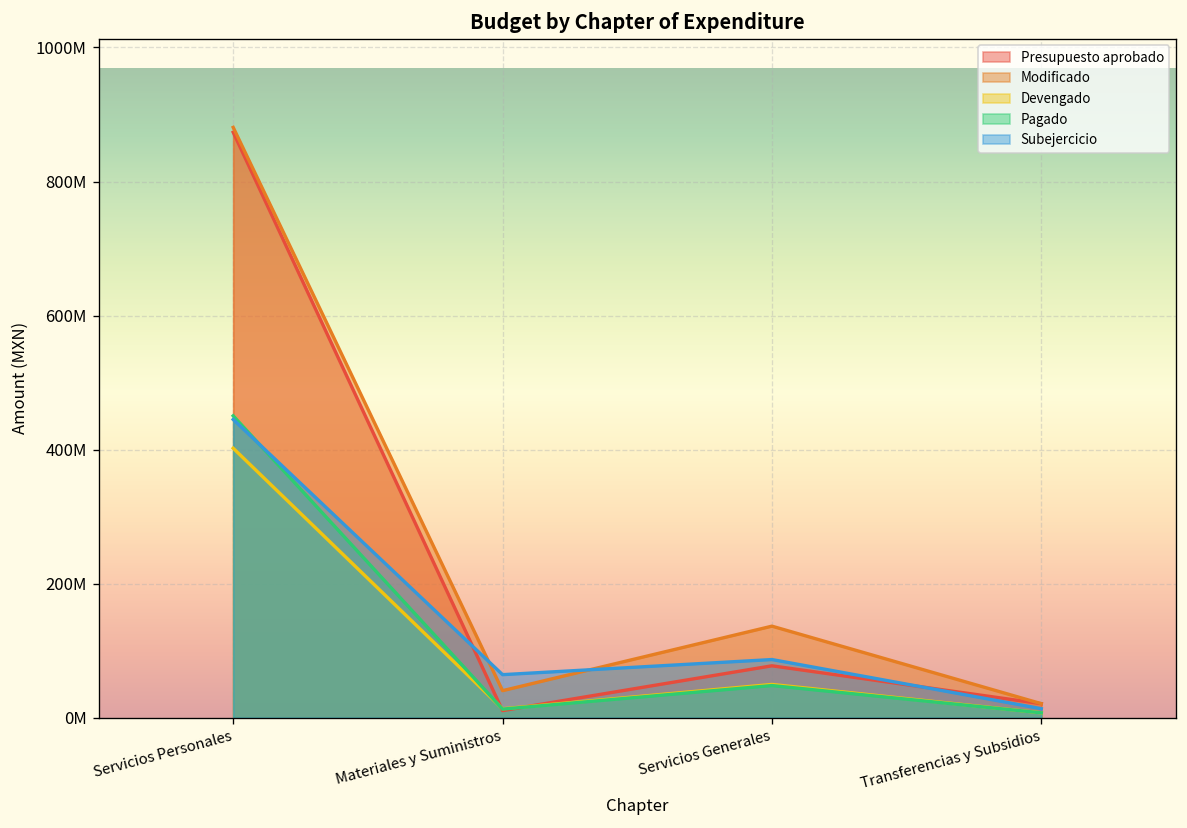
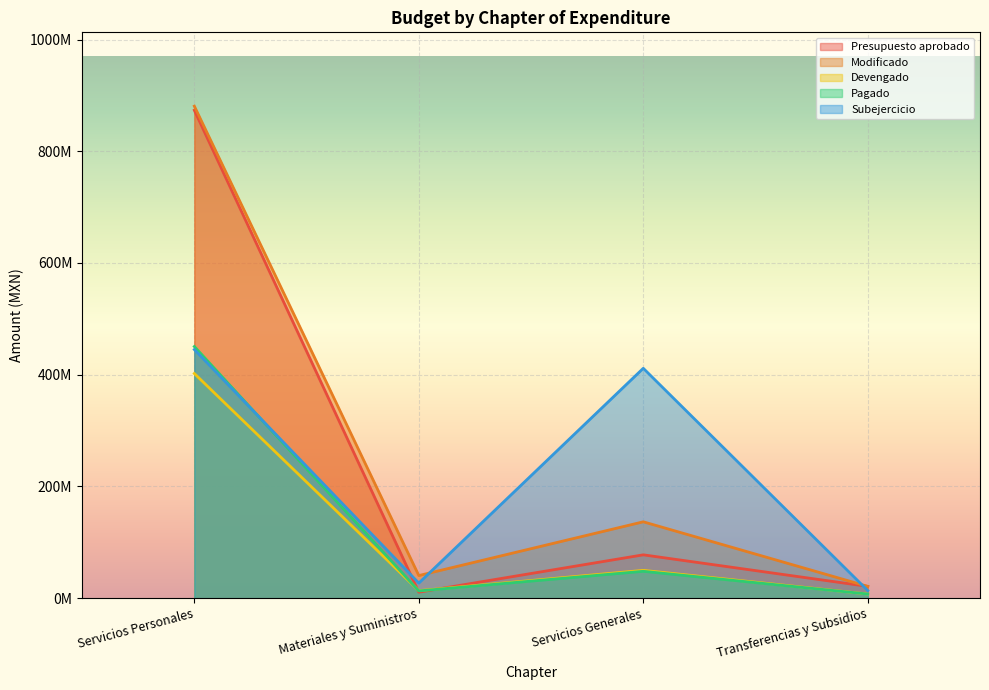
Subejercicio, Materiales y Suministros: 60000000 -> 30000000
Subejercicio, Servicios Generales: 90000000 -> 410000000
